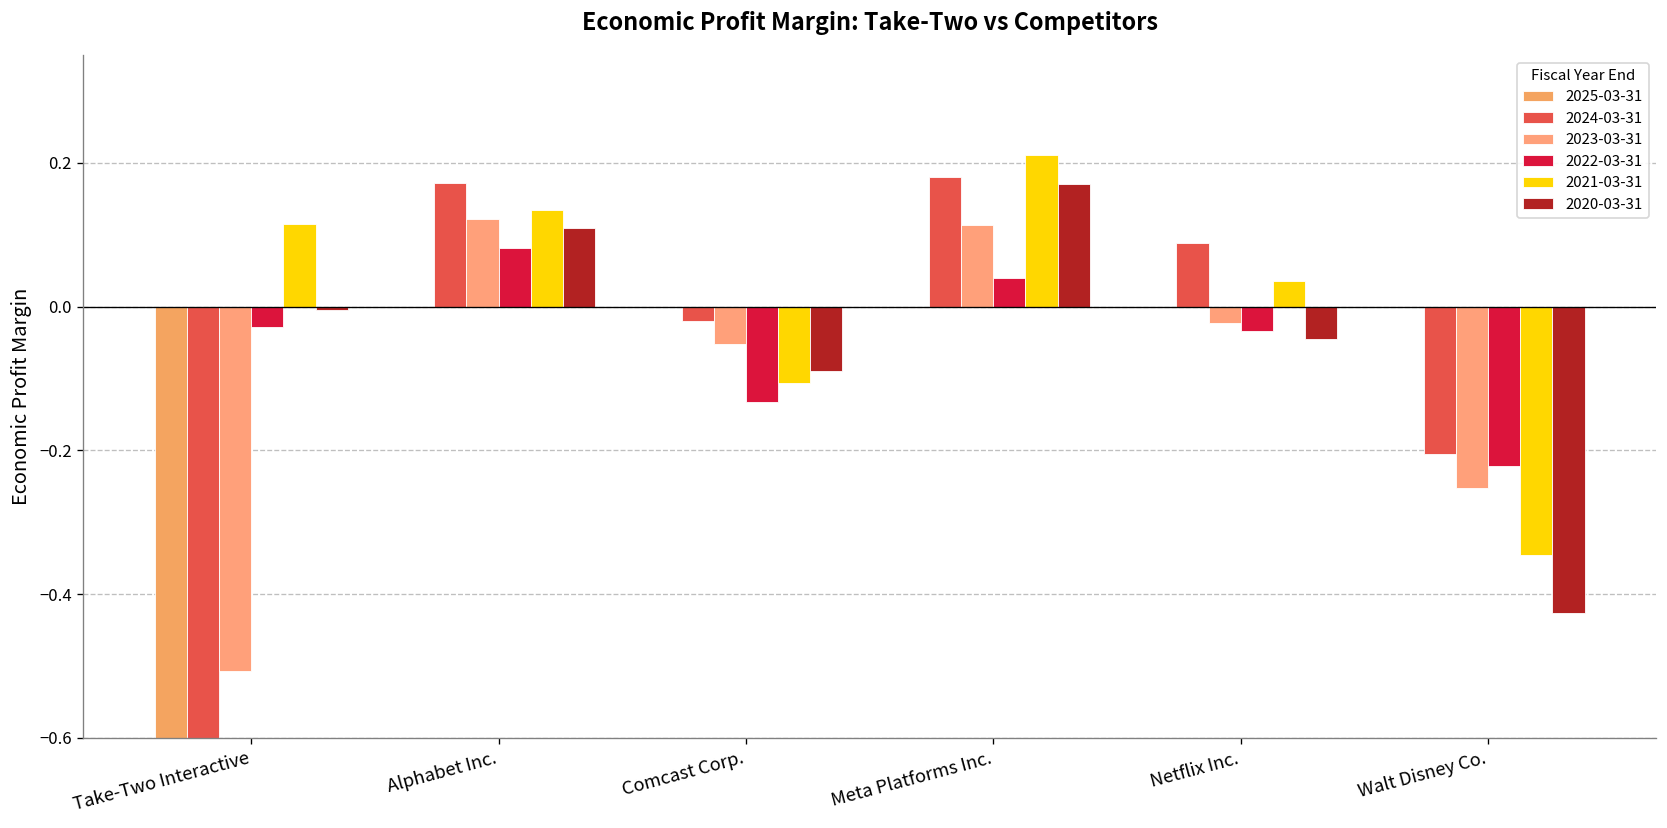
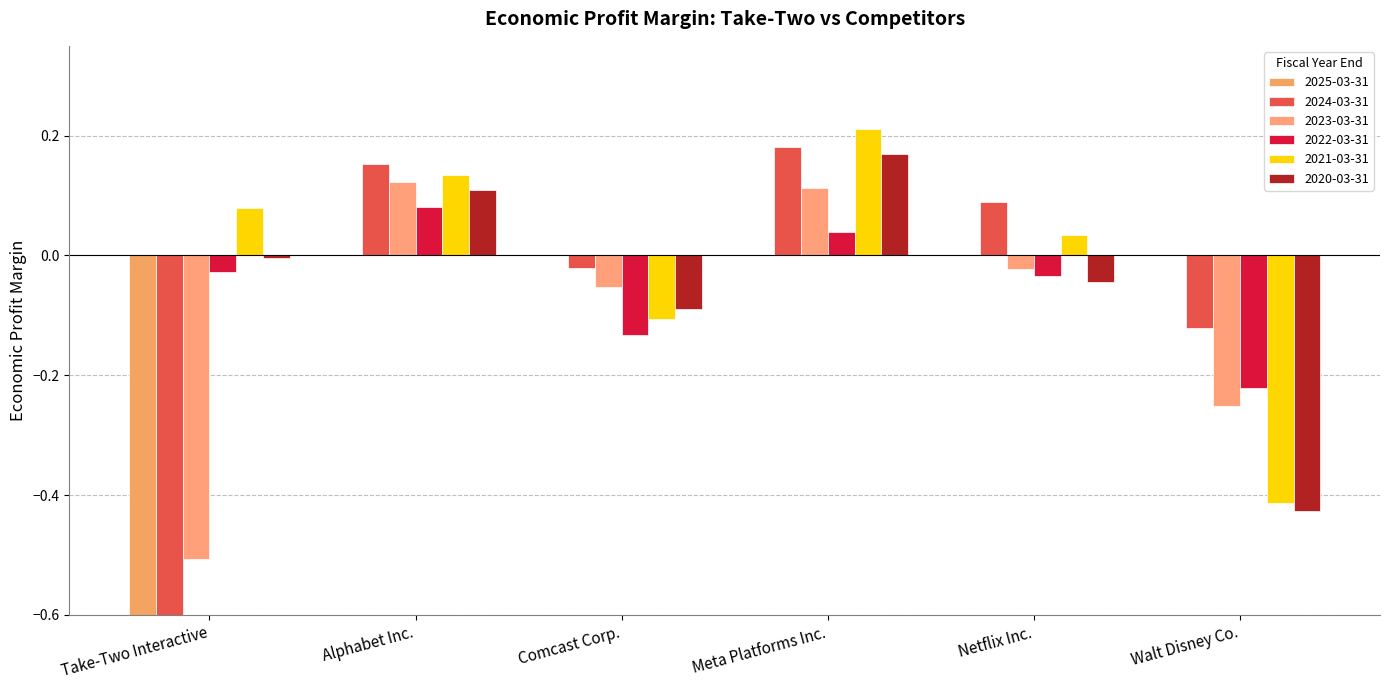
2021-03-31, Take-Two Interactive: 0.11 -> 0.08
2024-03-31, Alphabet Inc.: 0.17 -> 0.15
2024-03-31, Walt Disney Co.: -0.21 -> -0.12
2021-03-31, Walt Disney Co.: -0.35 -> -0.41
